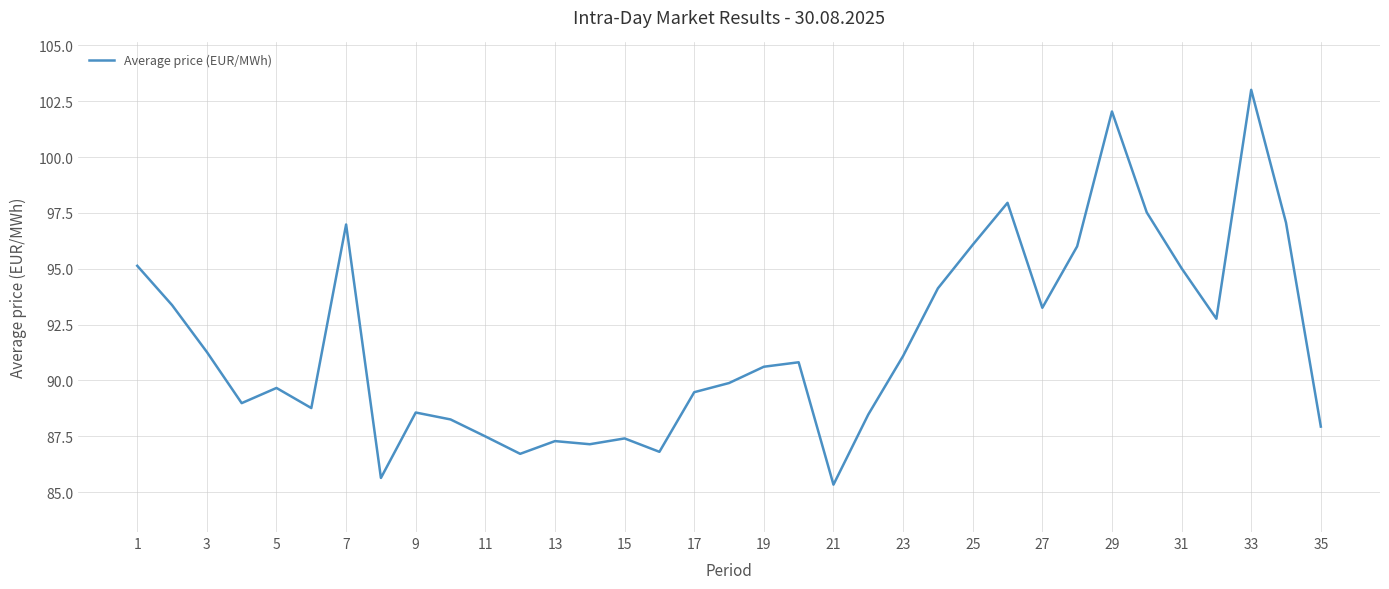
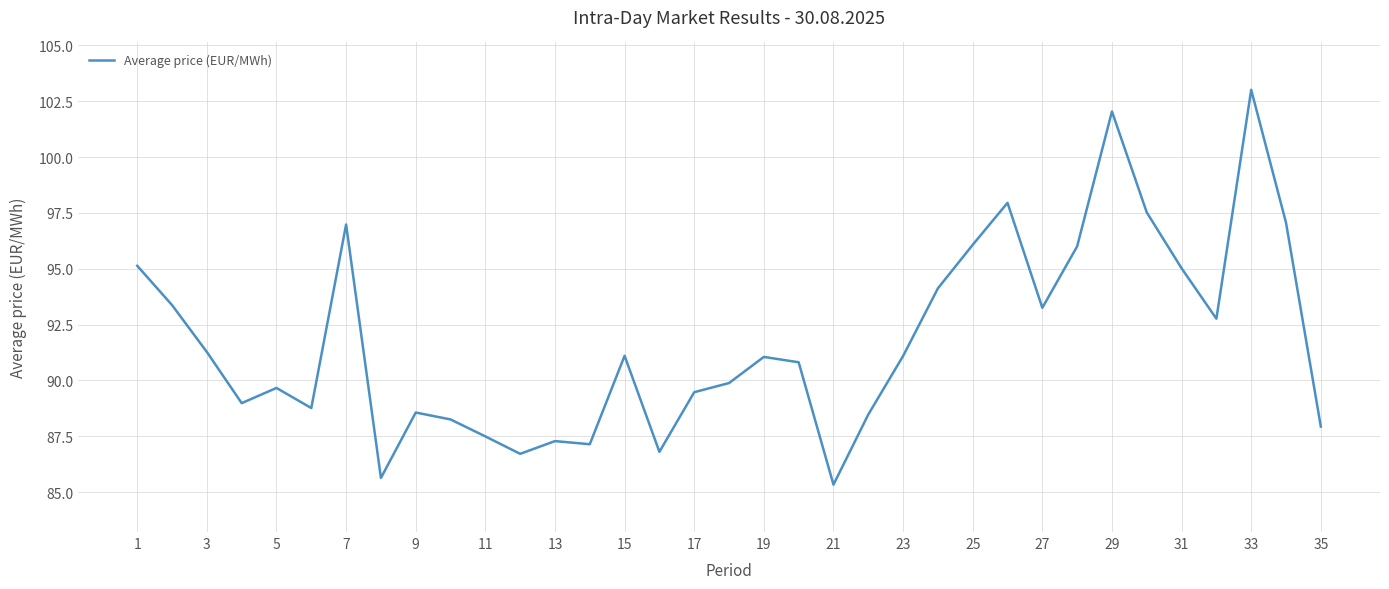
15: 87.4 -> 91.1
19: 90.6 -> 91.1
